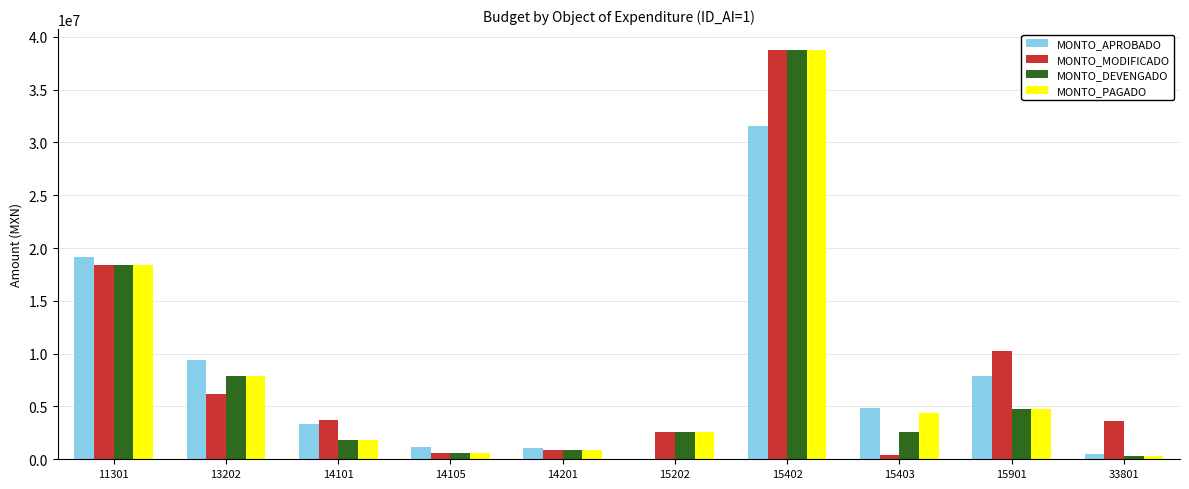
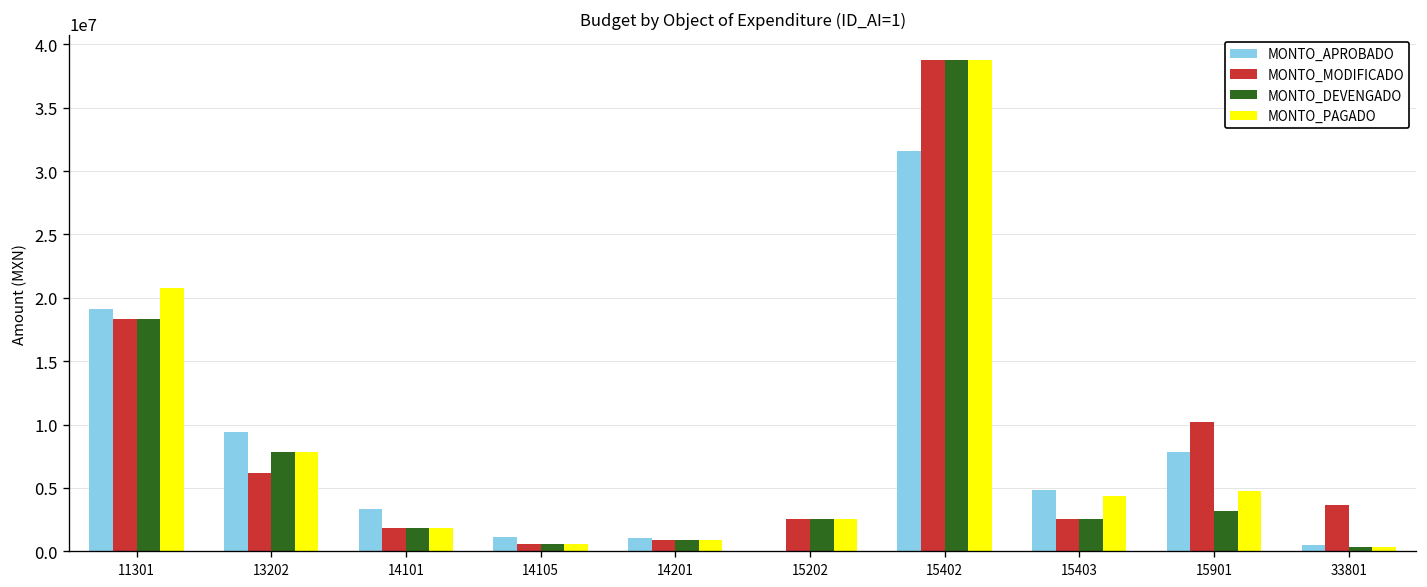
MONTO_PAGADO, 11301: 18400000 -> 20800000
MONTO_MODIFICADO, 14101: 3700000 -> 1800000
MONTO_MODIFICADO, 15403: 400000 -> 2600000
MONTO_DEVENGADO, 15901: 4800000 -> 3200000
